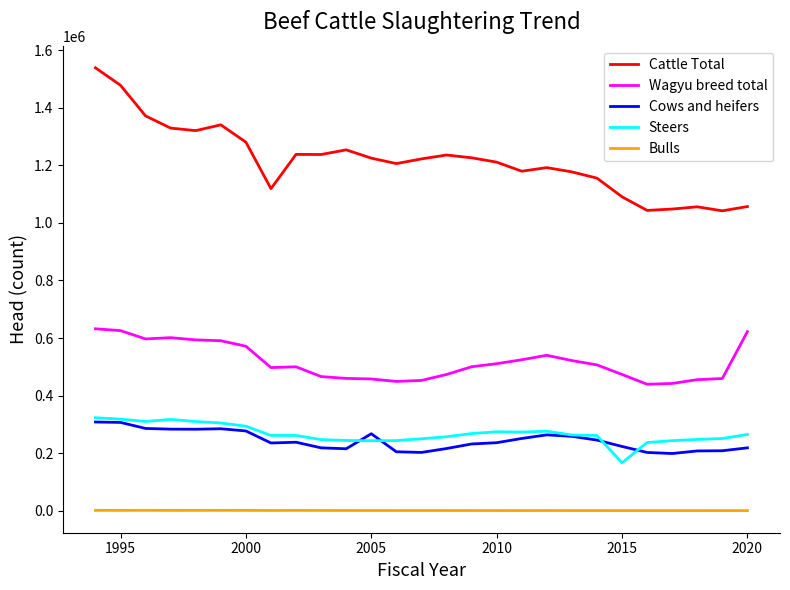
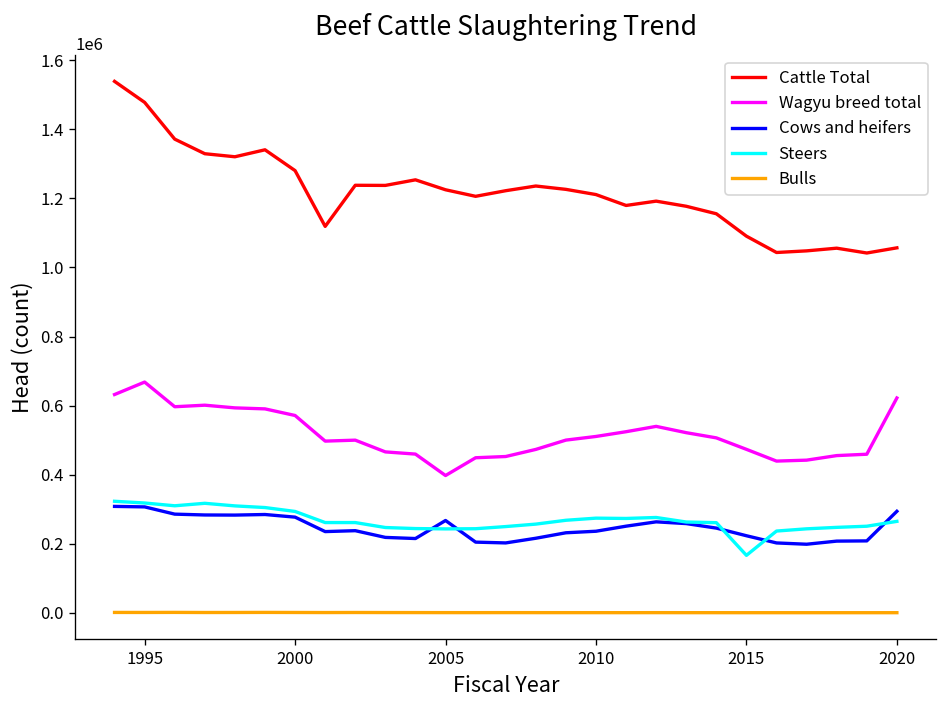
Wagyu breed total, 1995: 630000 -> 670000
Wagyu breed total, 2005: 460000 -> 400000
Cows and heifers, 2020: 220000 -> 290000
